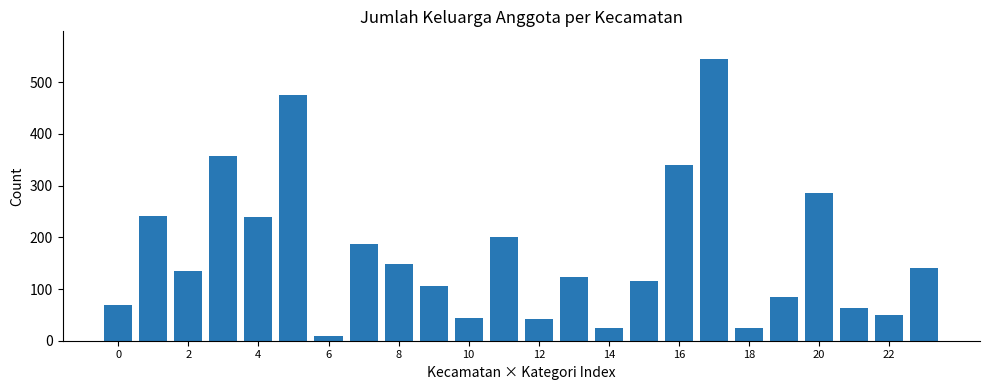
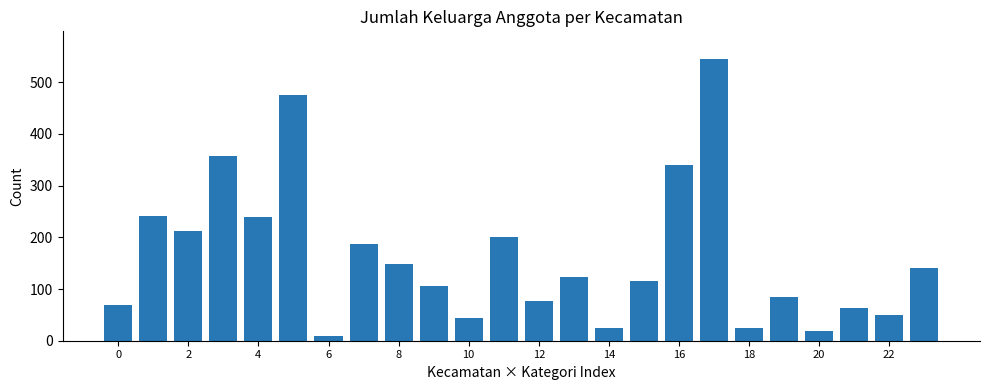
2: 140 -> 210
12: 40 -> 80
20: 290 -> 20
